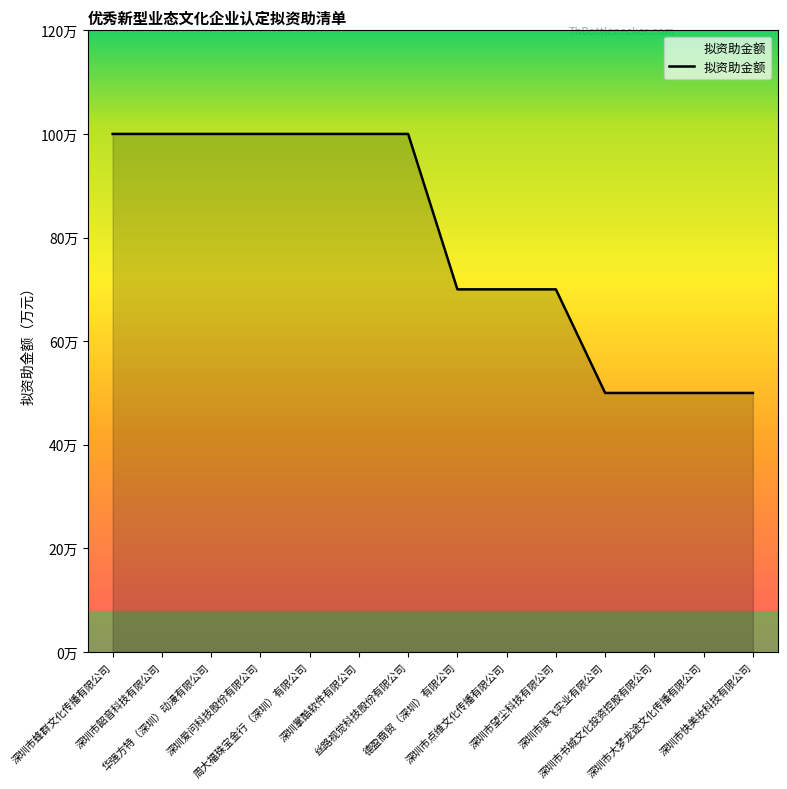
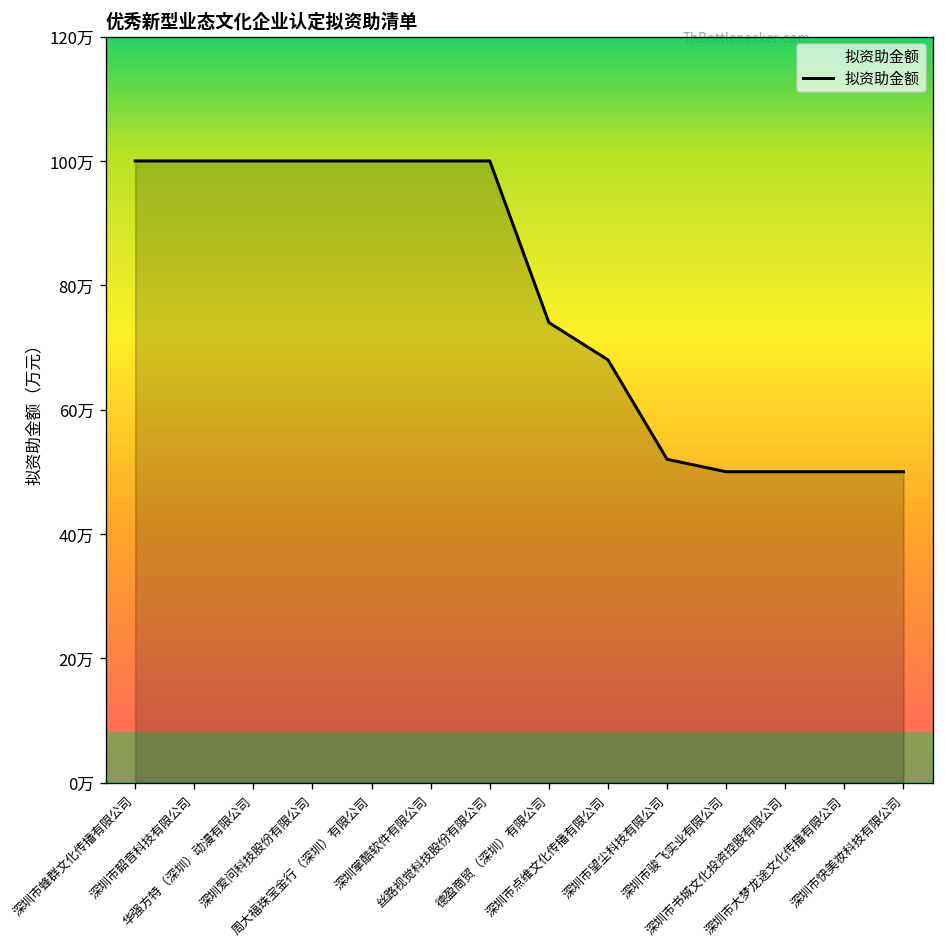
德盈商贸（深圳）有限公司: 70万 -> 74万
深圳市点维文化传播有限公司: 70万 -> 68万
深圳市望尘科技有限公司: 70万 -> 52万
